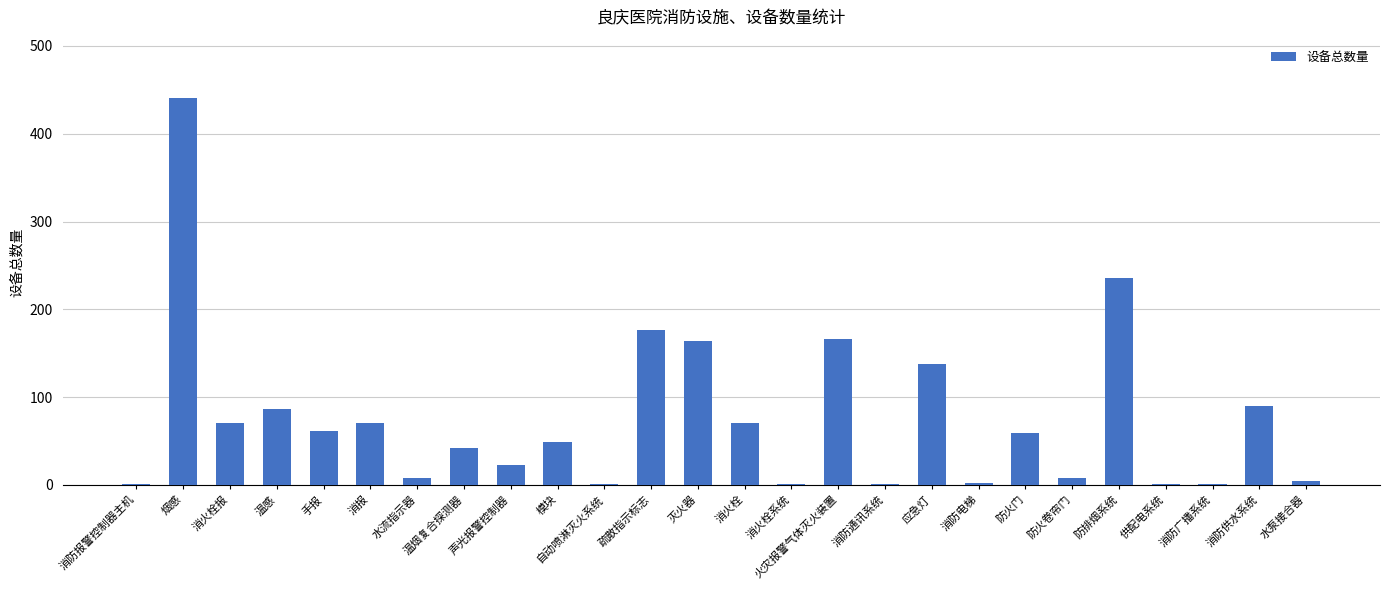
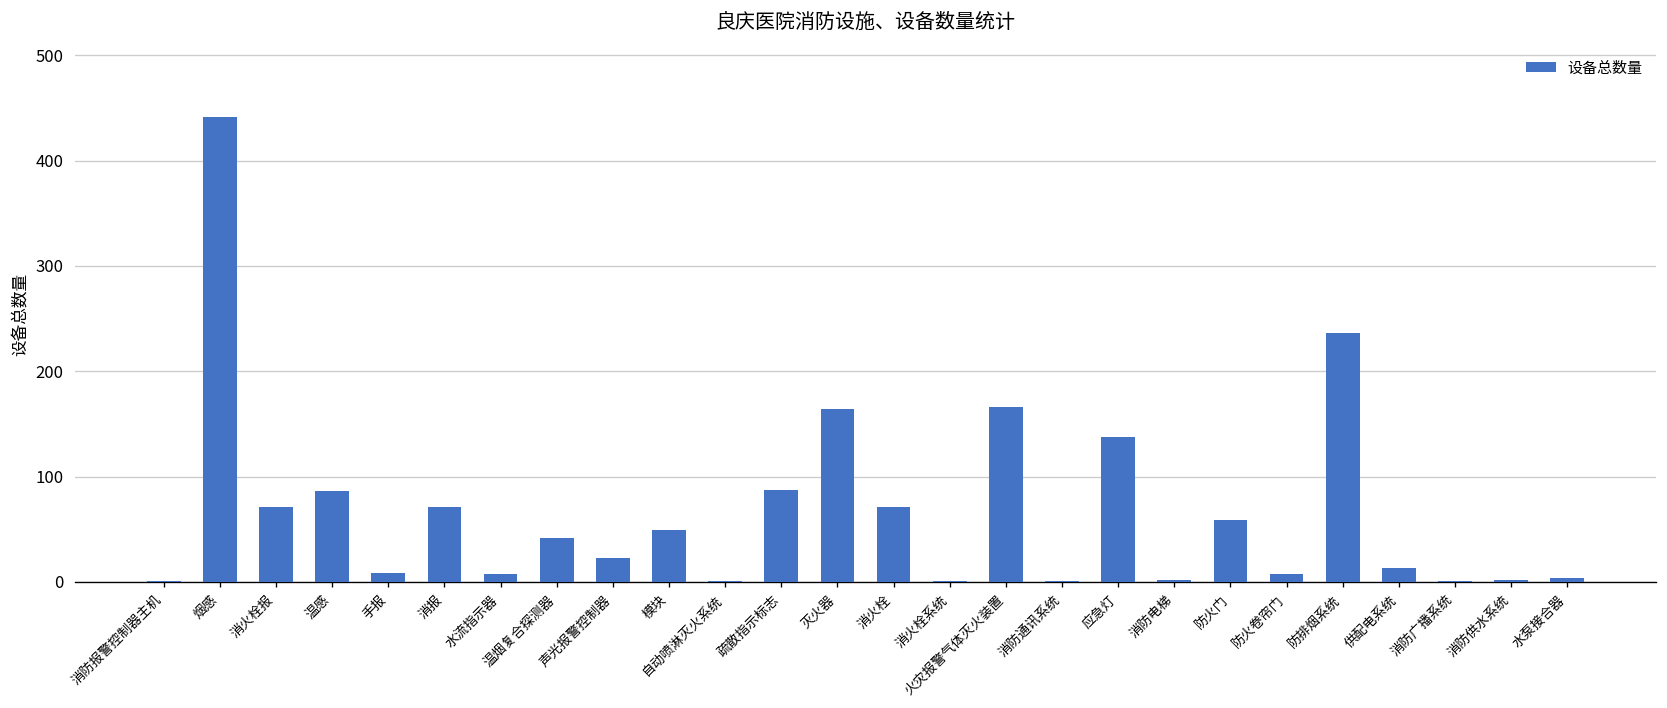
手报: 60 -> 10
疏散指示标志: 180 -> 90
供配电系统: 0 -> 10
消防供水系统: 90 -> 0
